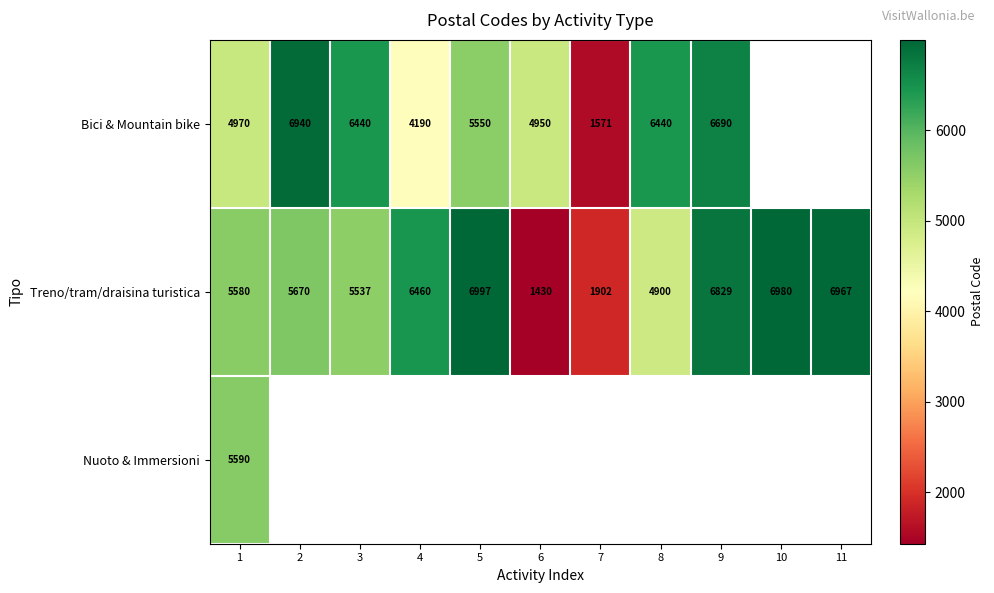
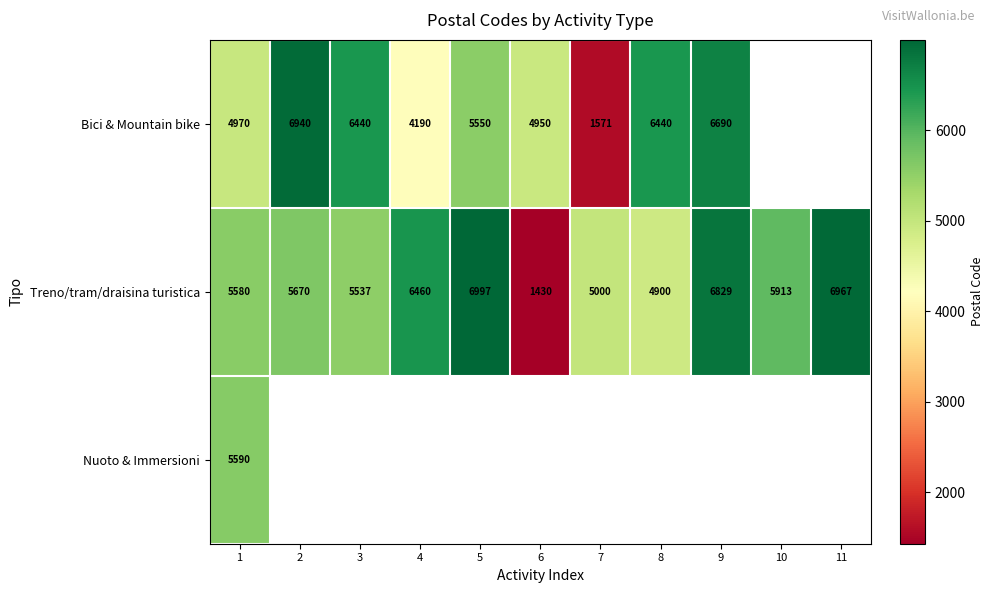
Treno/tram/draisina turistica, 7: 1902 -> 5000
Treno/tram/draisina turistica, 10: 6980 -> 5913
